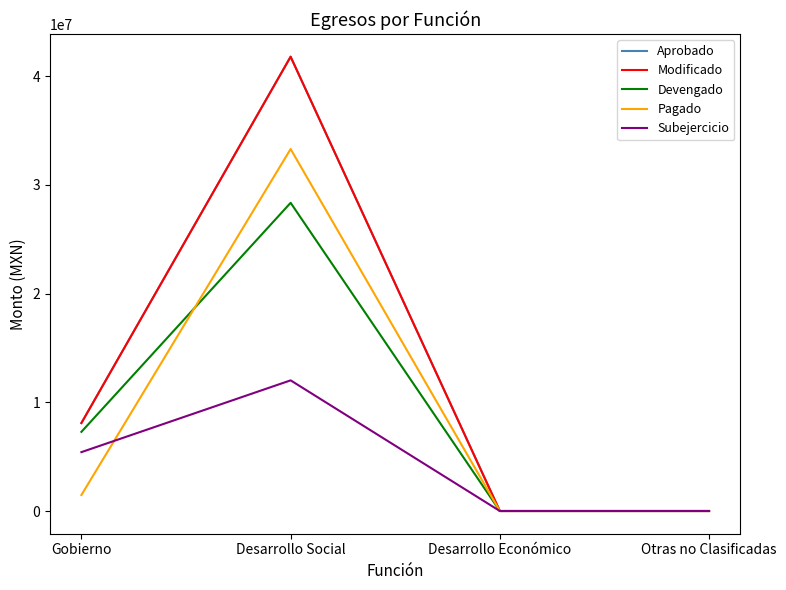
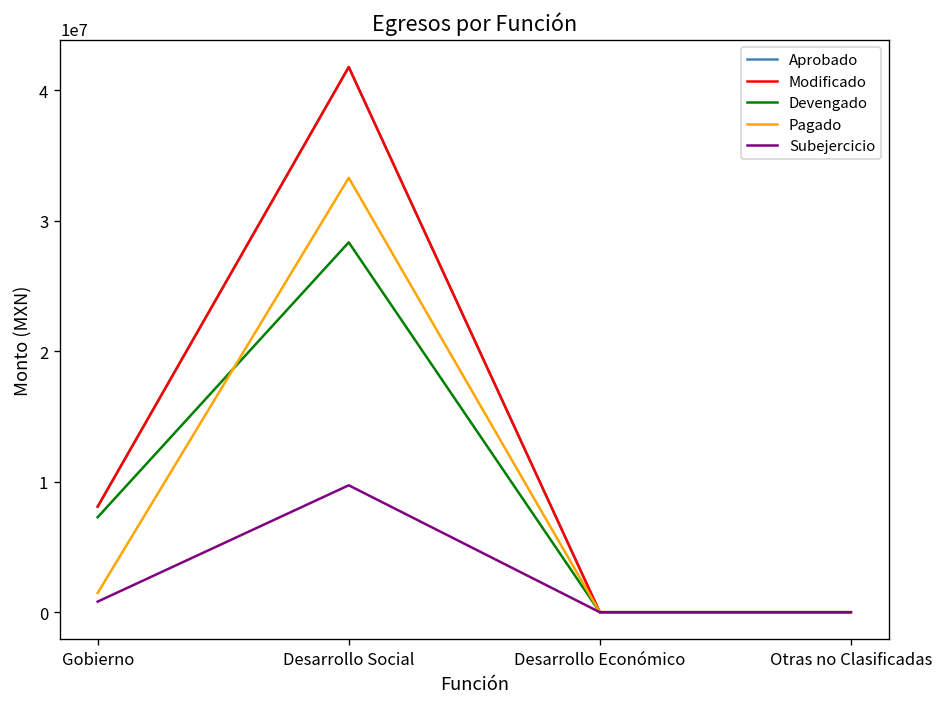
Subejercicio, Gobierno: 5400000 -> 800000
Subejercicio, Desarrollo Social: 12000000 -> 9700000
